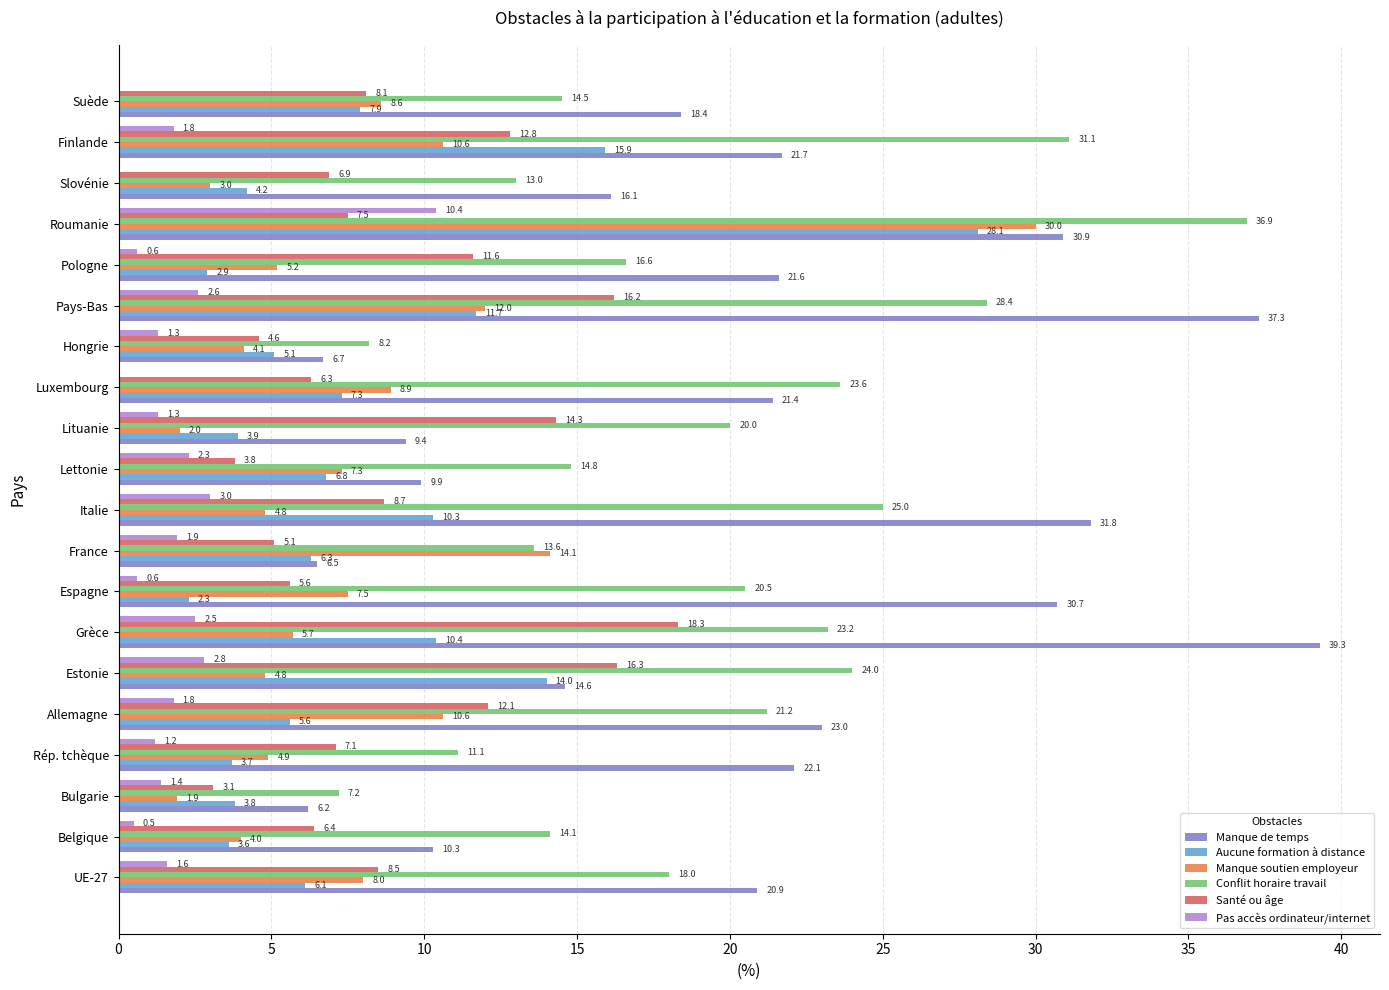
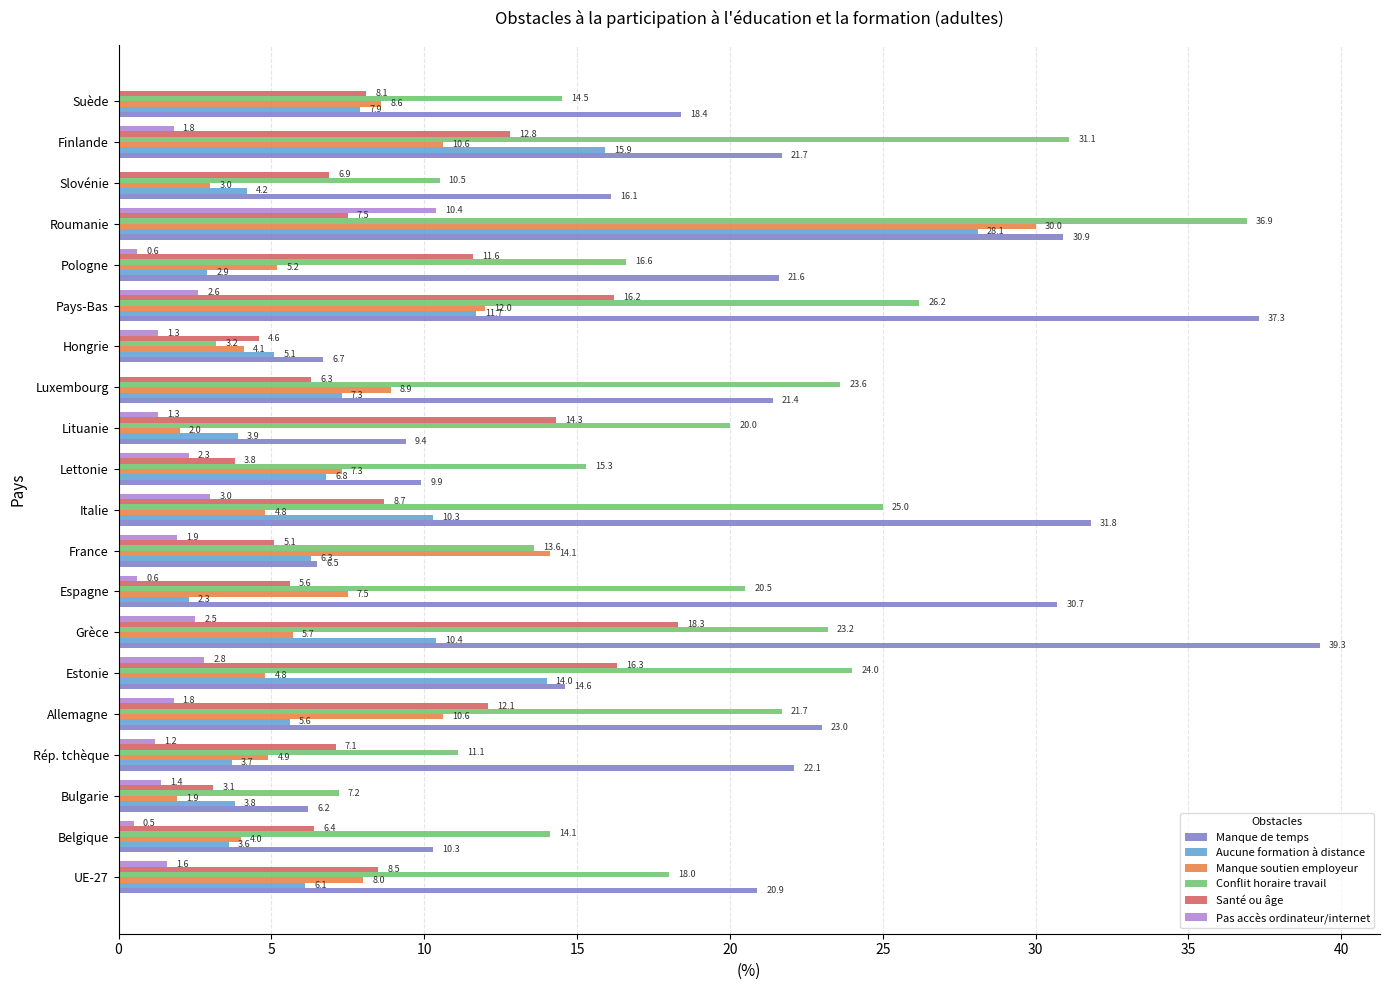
Conflit horaire travail, Slovénie: 13.0 -> 10.5
Conflit horaire travail, Pays-Bas: 28.4 -> 26.2
Conflit horaire travail, Hongrie: 8.2 -> 3.2
Conflit horaire travail, Lettonie: 14.8 -> 15.3
Conflit horaire travail, Allemagne: 21.2 -> 21.7
